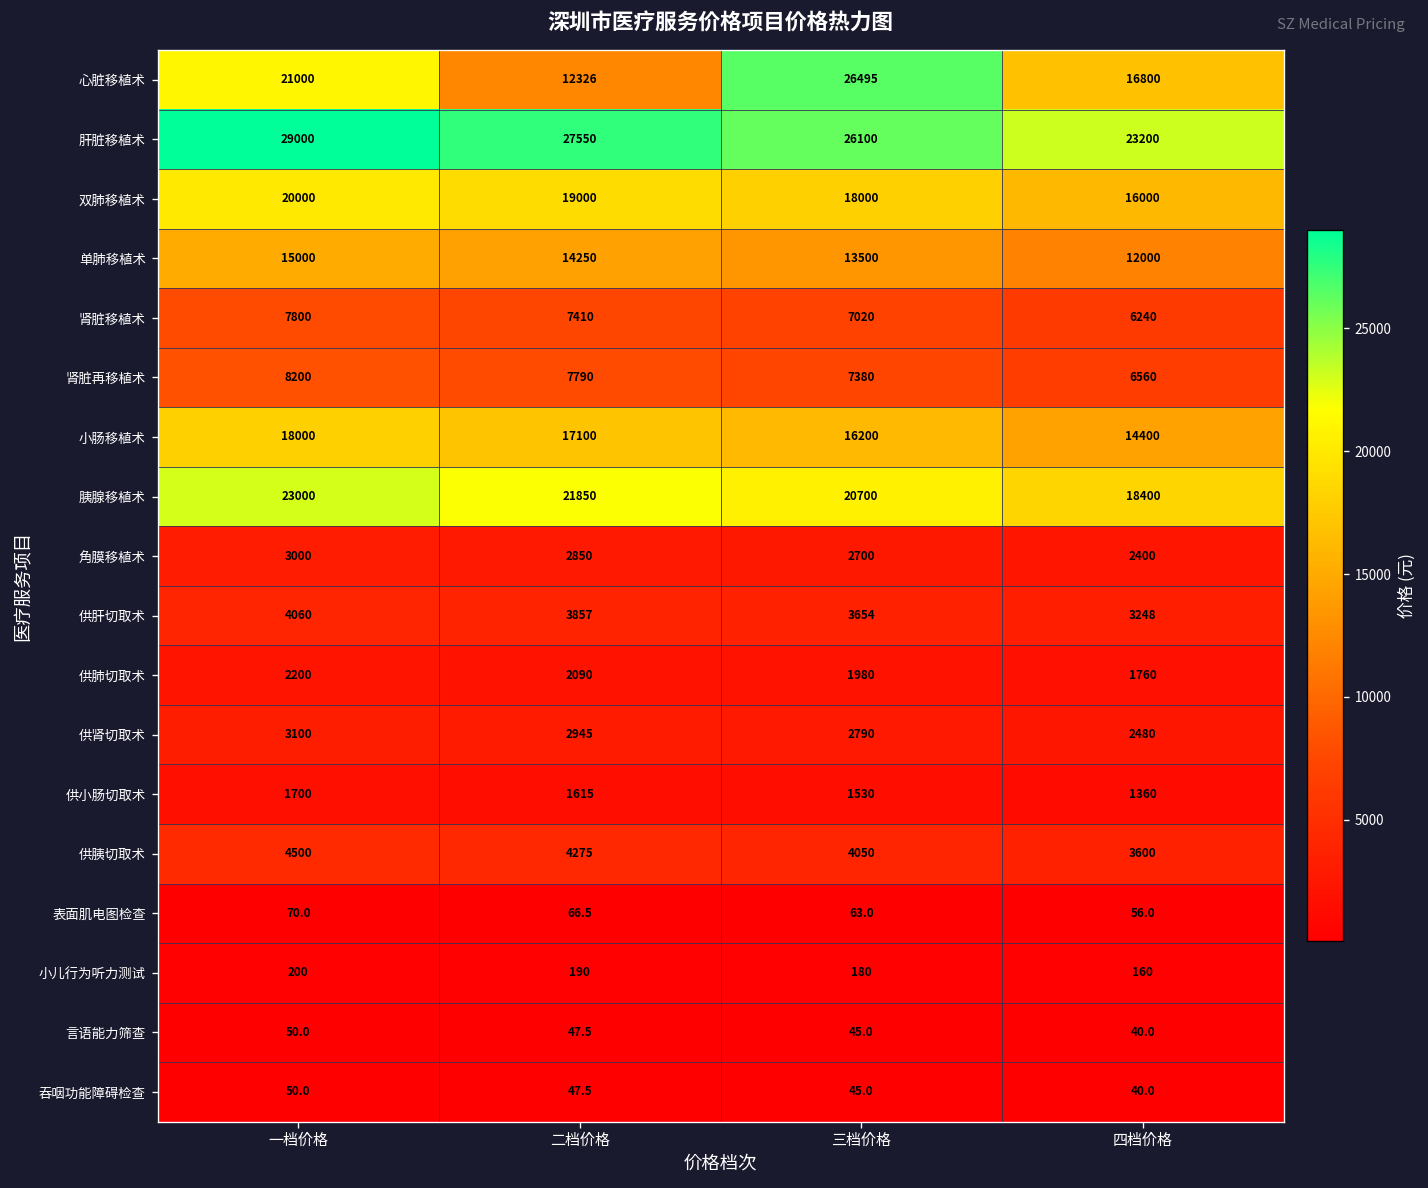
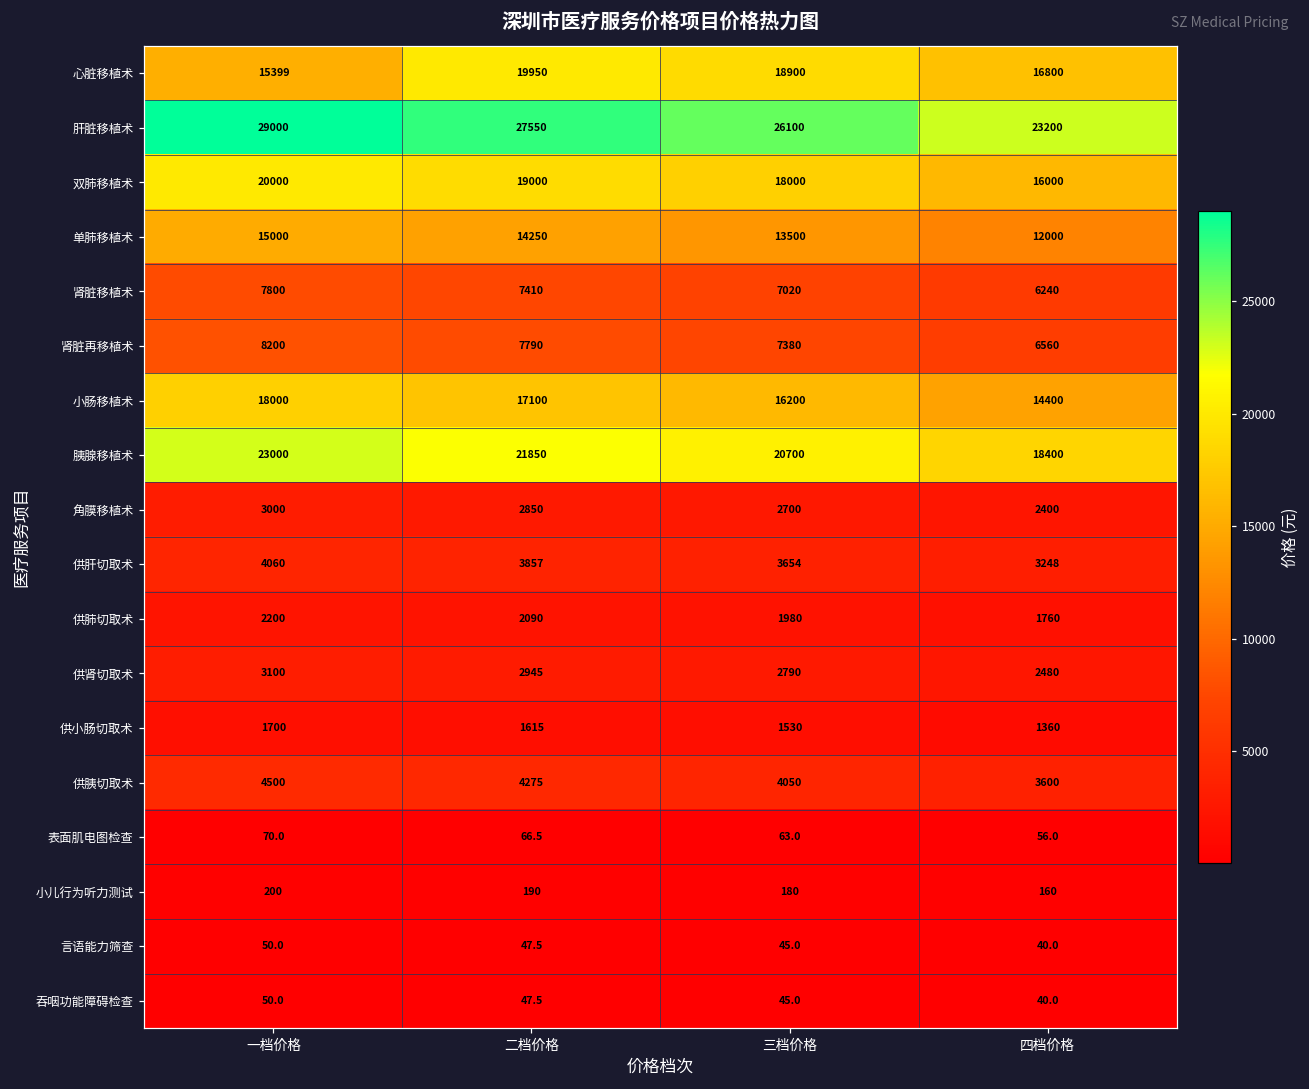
心脏移植术, 一档价格: 21000 -> 15399
心脏移植术, 二档价格: 12326 -> 19950
心脏移植术, 三档价格: 26495 -> 18900
